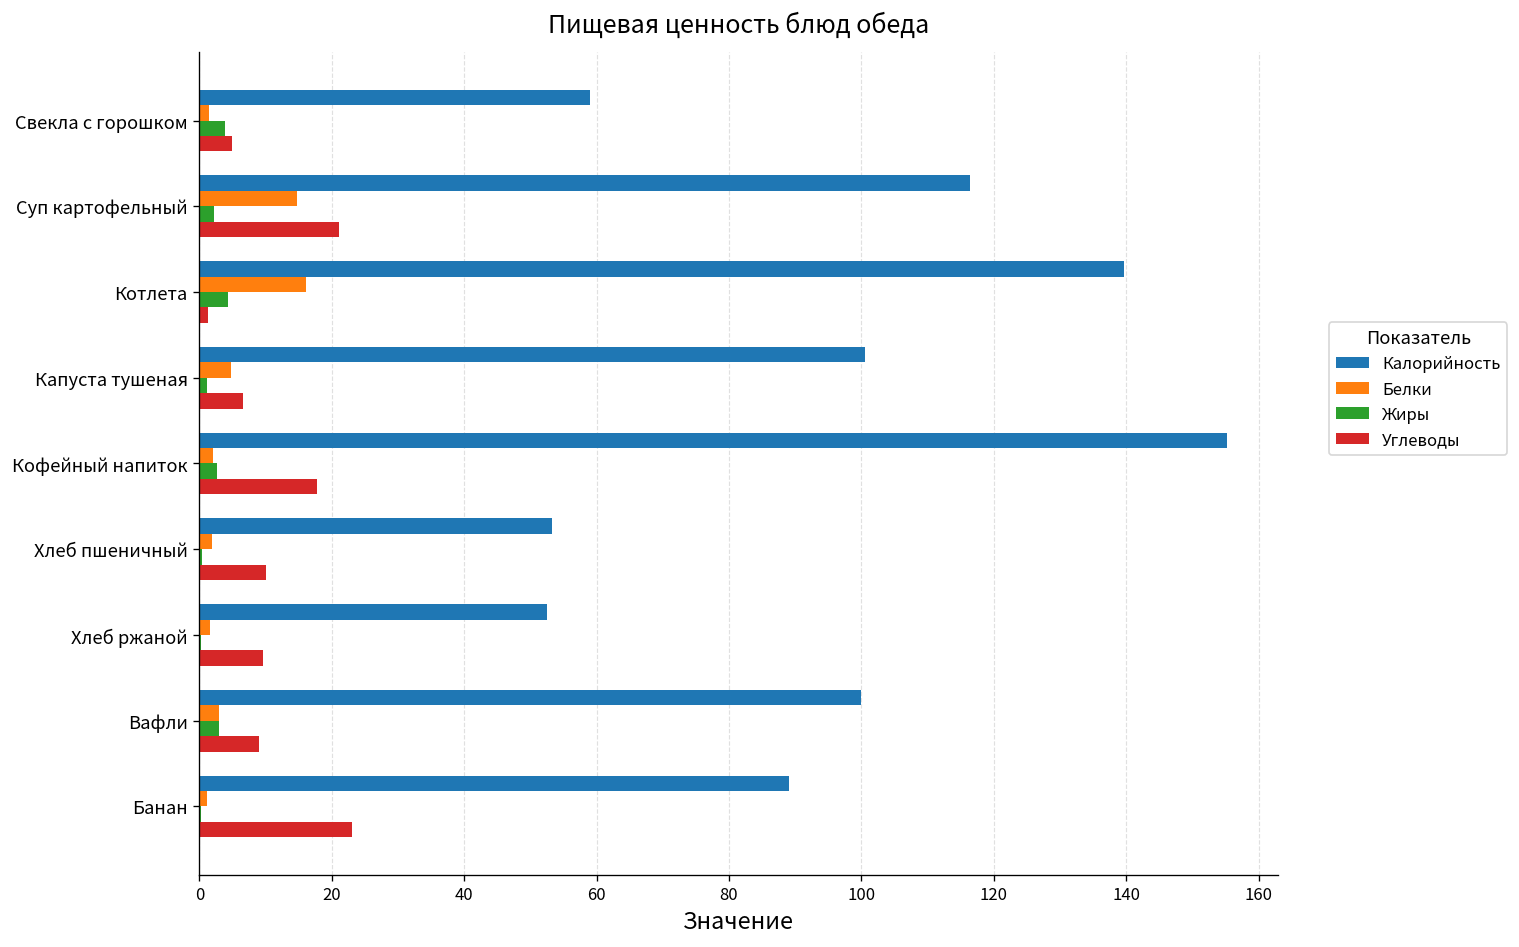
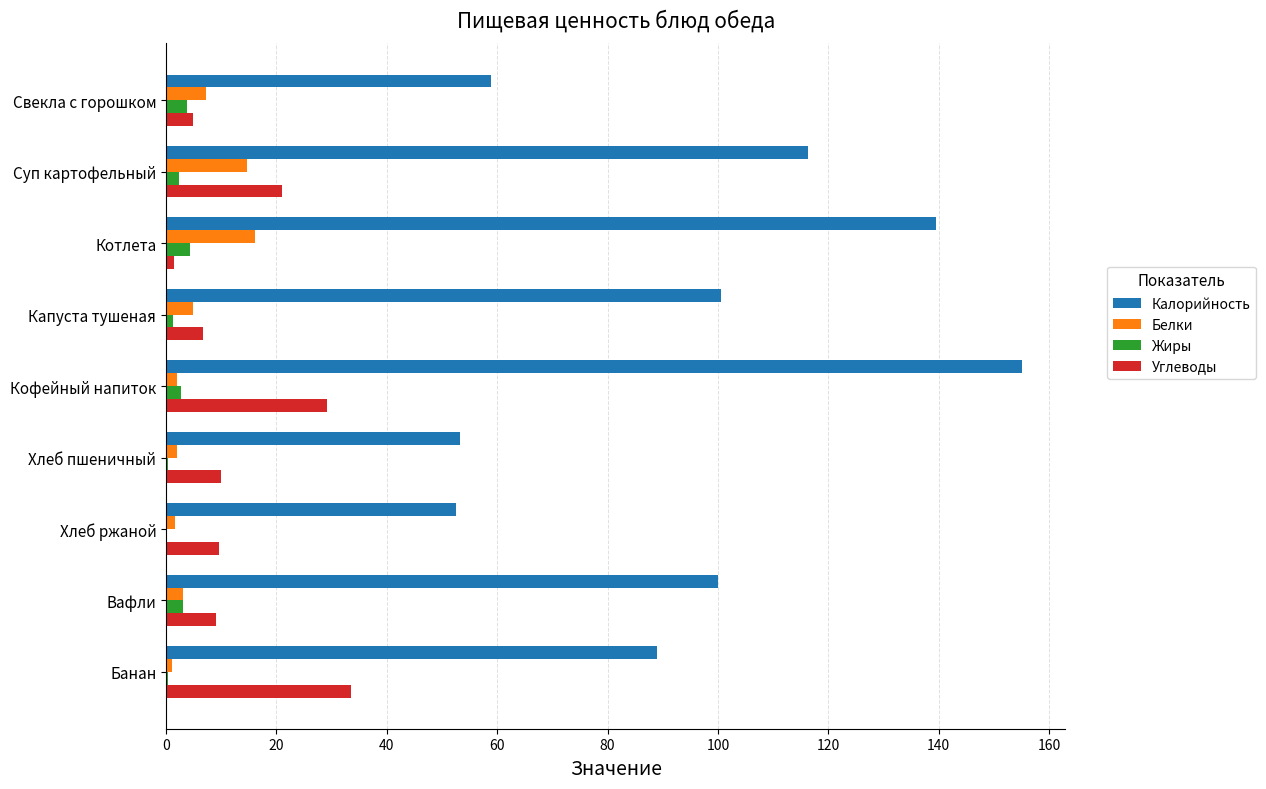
Белки, Свекла с горошком: 1 -> 7
Углеводы, Кофейный напиток: 18 -> 29
Углеводы, Банан: 23 -> 34
